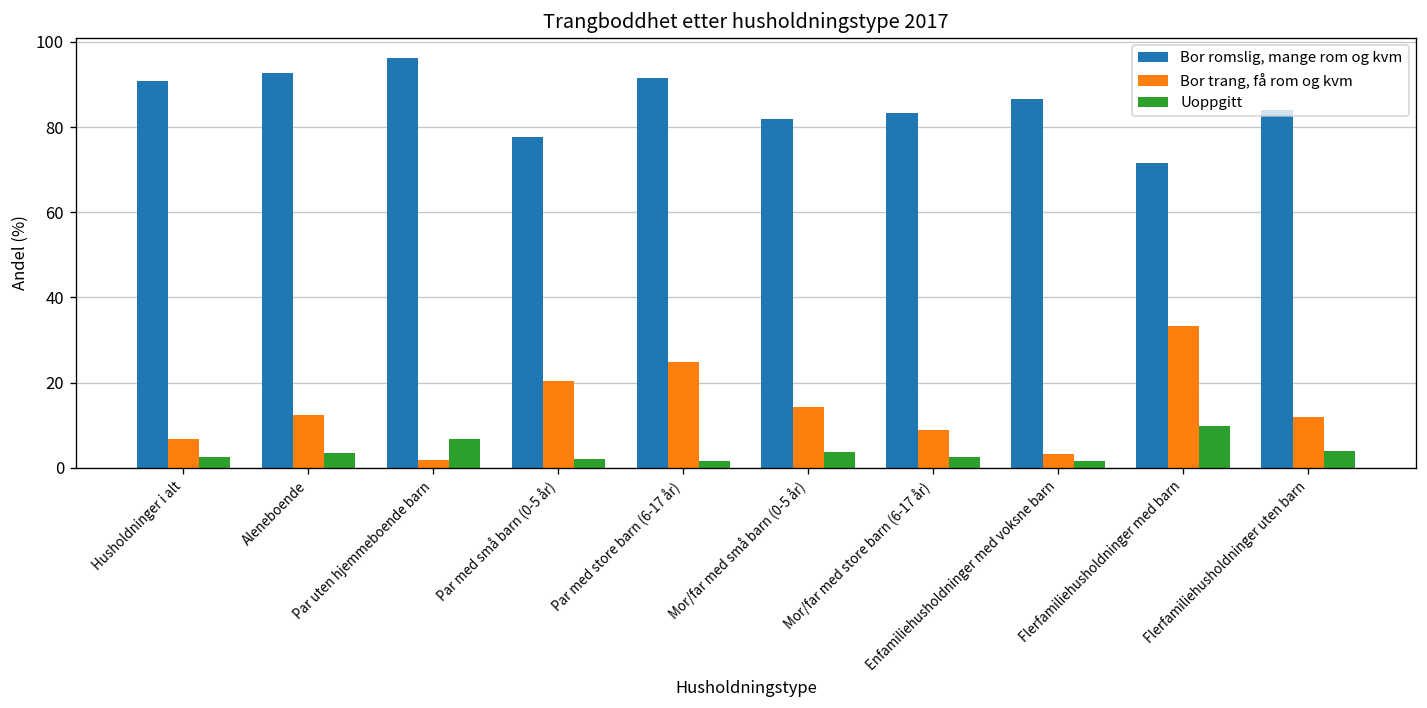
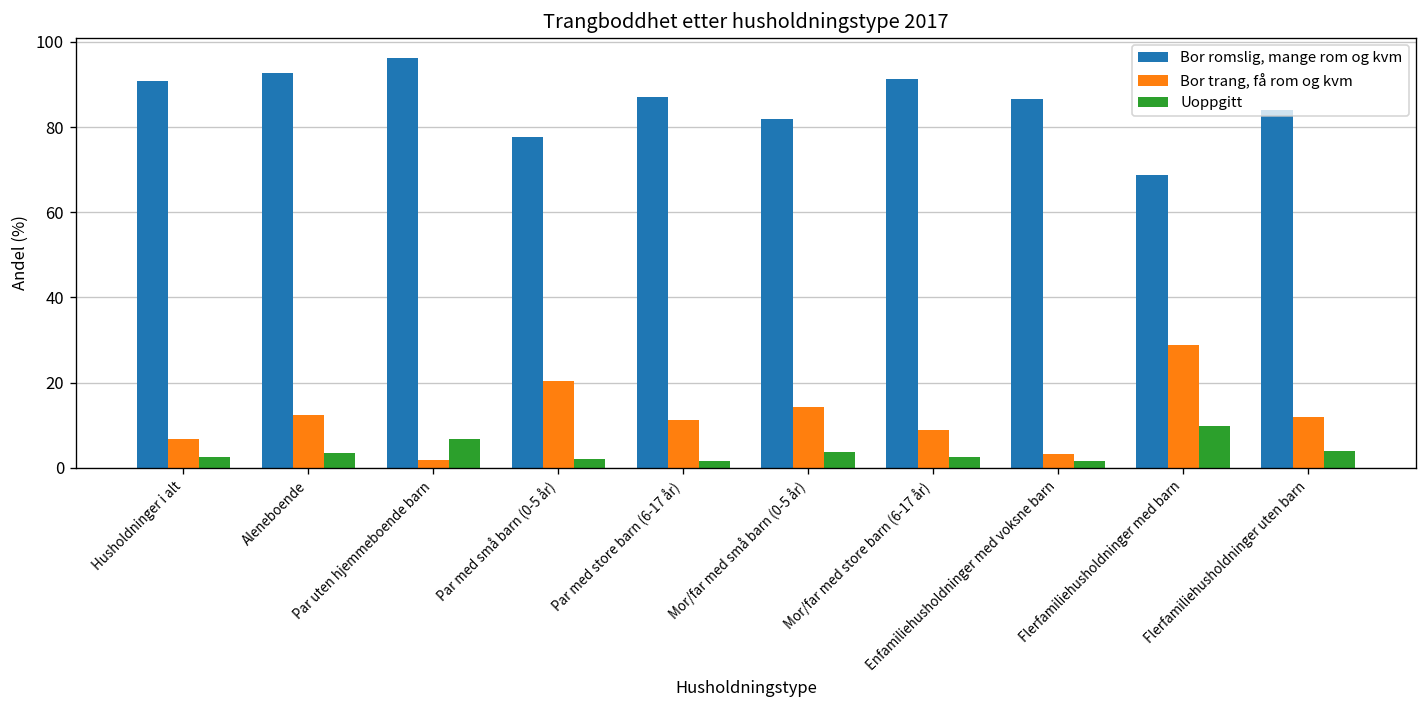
Bor romslig, mange rom og kvm, Par med store barn (6-17 år): 92 -> 87
Bor trang, få rom og kvm, Par med store barn (6-17 år): 25 -> 11
Bor romslig, mange rom og kvm, Mor/far med store barn (6-17 år): 83 -> 91
Bor romslig, mange rom og kvm, Flerfamiliehusholdninger med barn: 72 -> 69
Bor trang, få rom og kvm, Flerfamiliehusholdninger med barn: 33 -> 29
